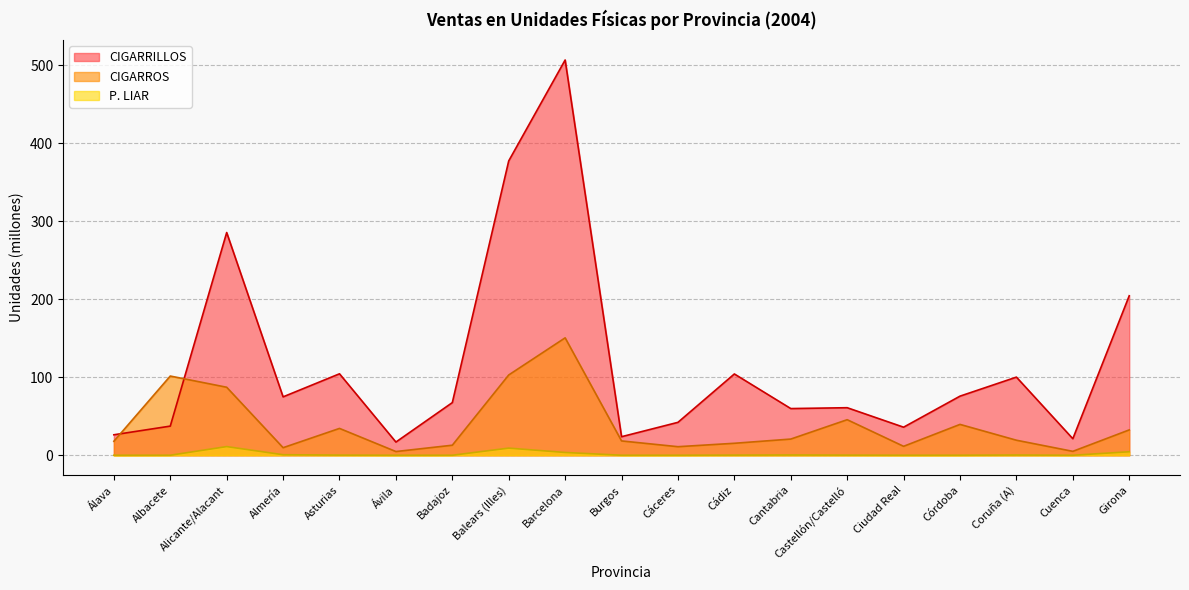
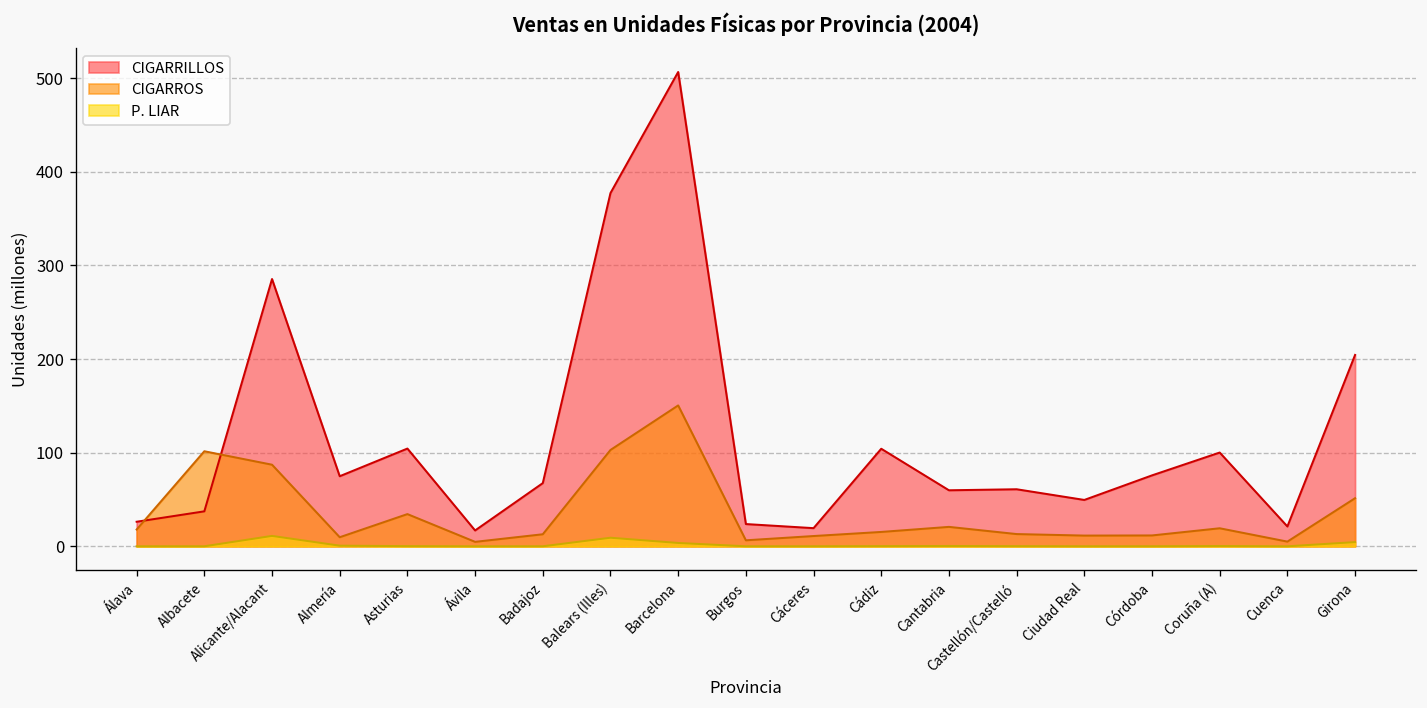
CIGARROS, Burgos: 20 -> 10
CIGARRILLOS, Cáceres: 40 -> 20
CIGARROS, Castellón/Castelló: 50 -> 10
CIGARRILLOS, Ciudad Real: 40 -> 50
CIGARROS, Córdoba: 40 -> 10
CIGARROS, Girona: 30 -> 50
